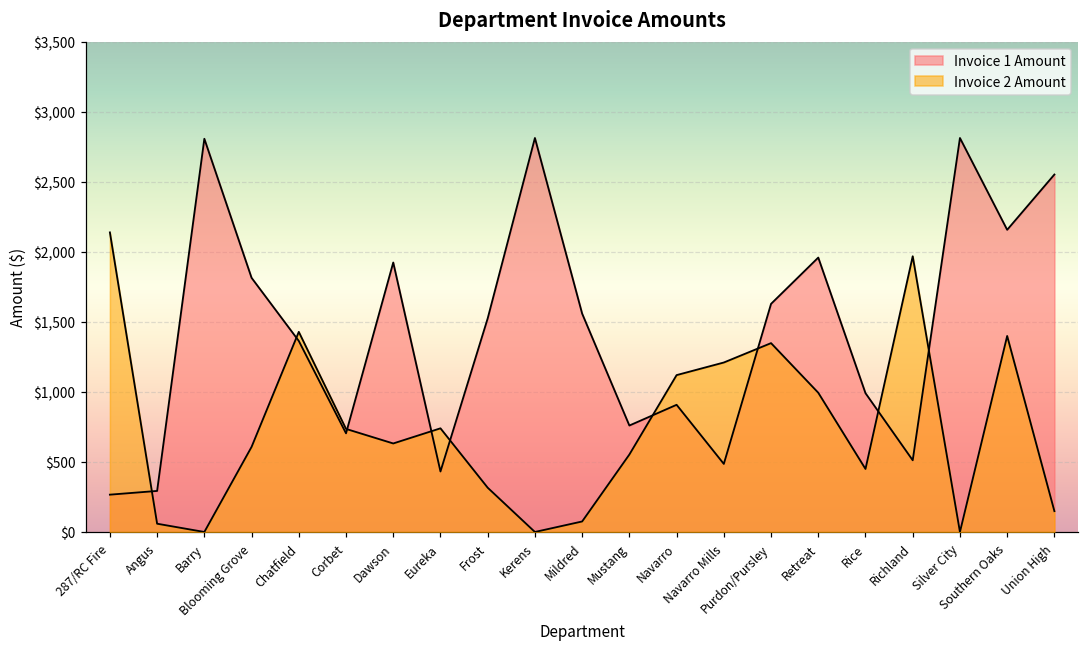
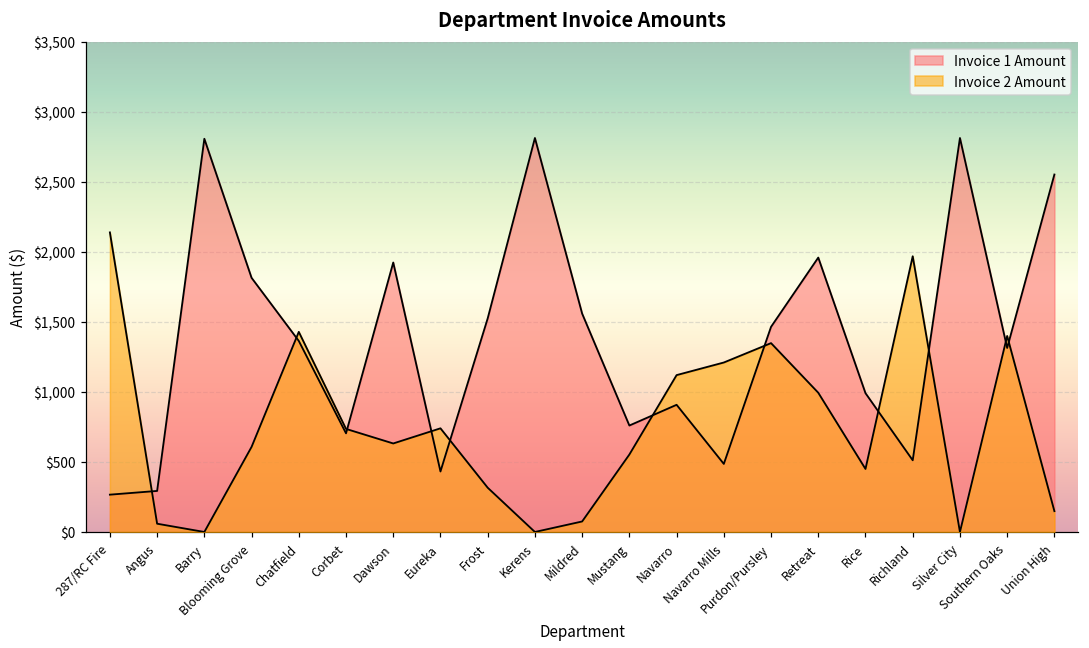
Invoice 1 Amount, Purdon/Pursley: $1,630 -> $1,460
Invoice 1 Amount, Southern Oaks: $2,160 -> $1,310
